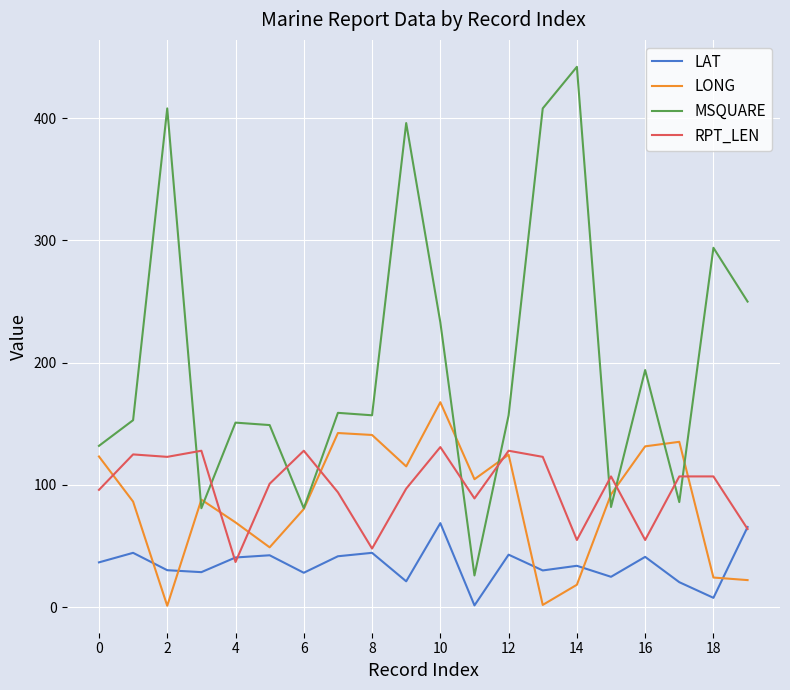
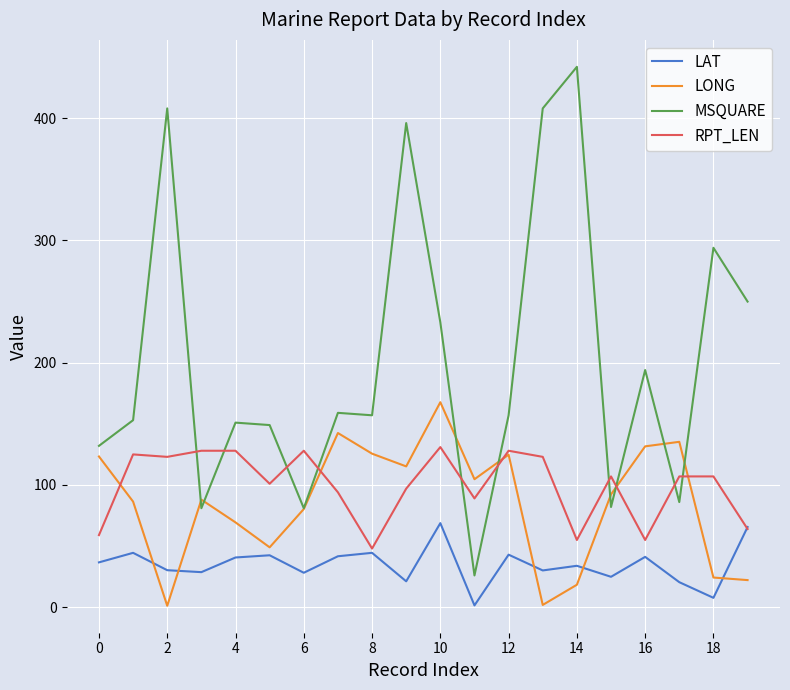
RPT_LEN, 0: 96 -> 59
RPT_LEN, 4: 37 -> 128
LONG, 8: 141 -> 126
